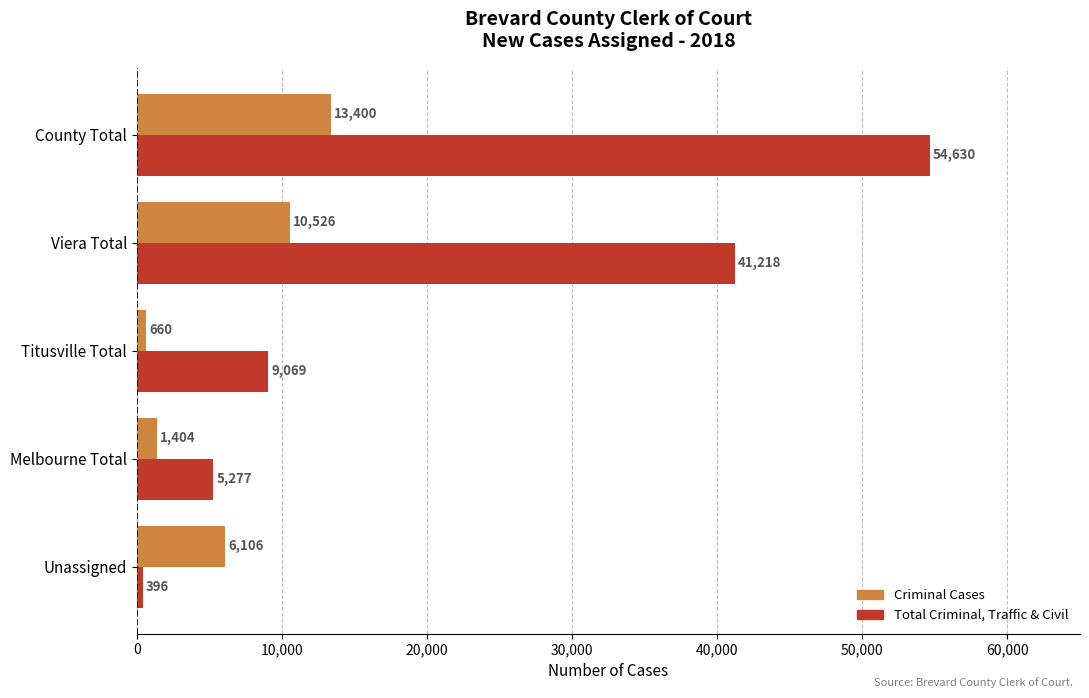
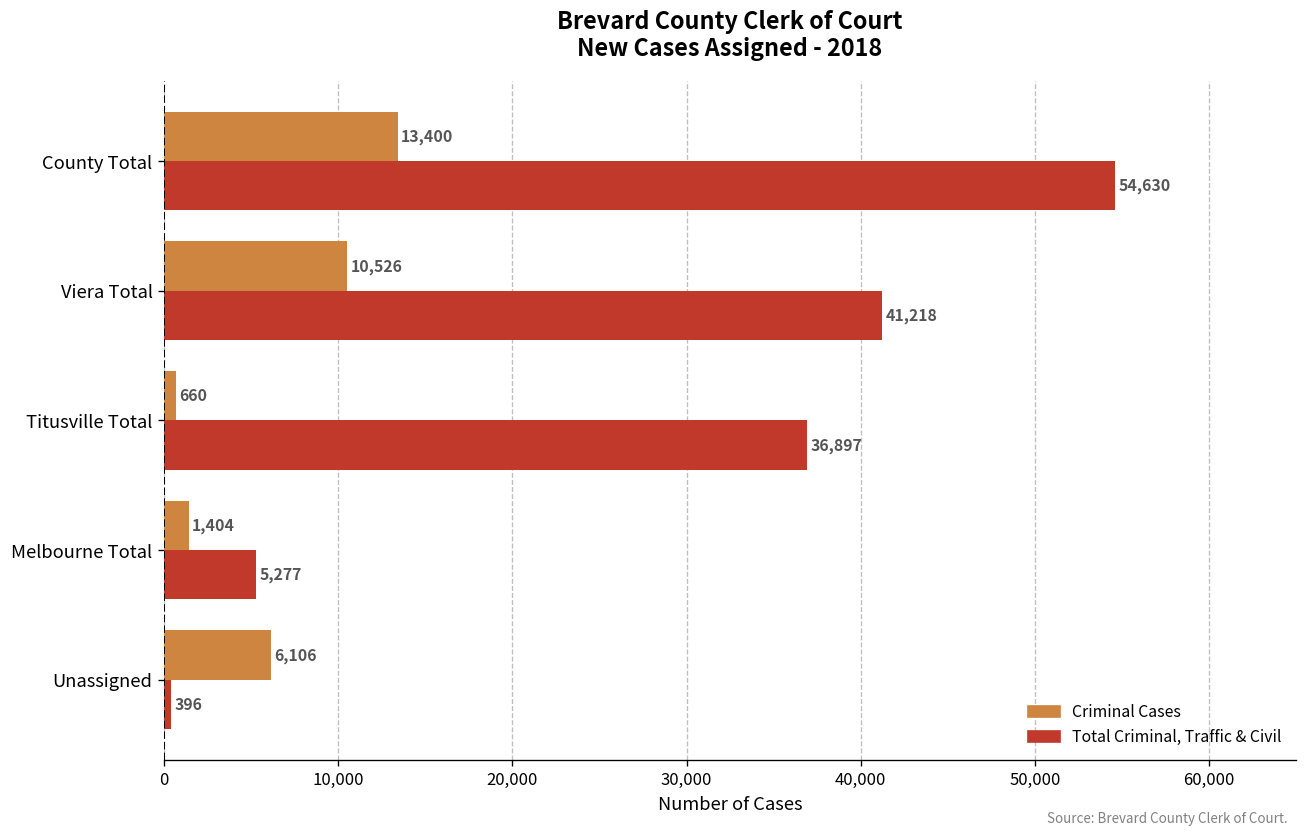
Total Criminal, Traffic & Civil, Titusville Total: 9,069 -> 36,897
